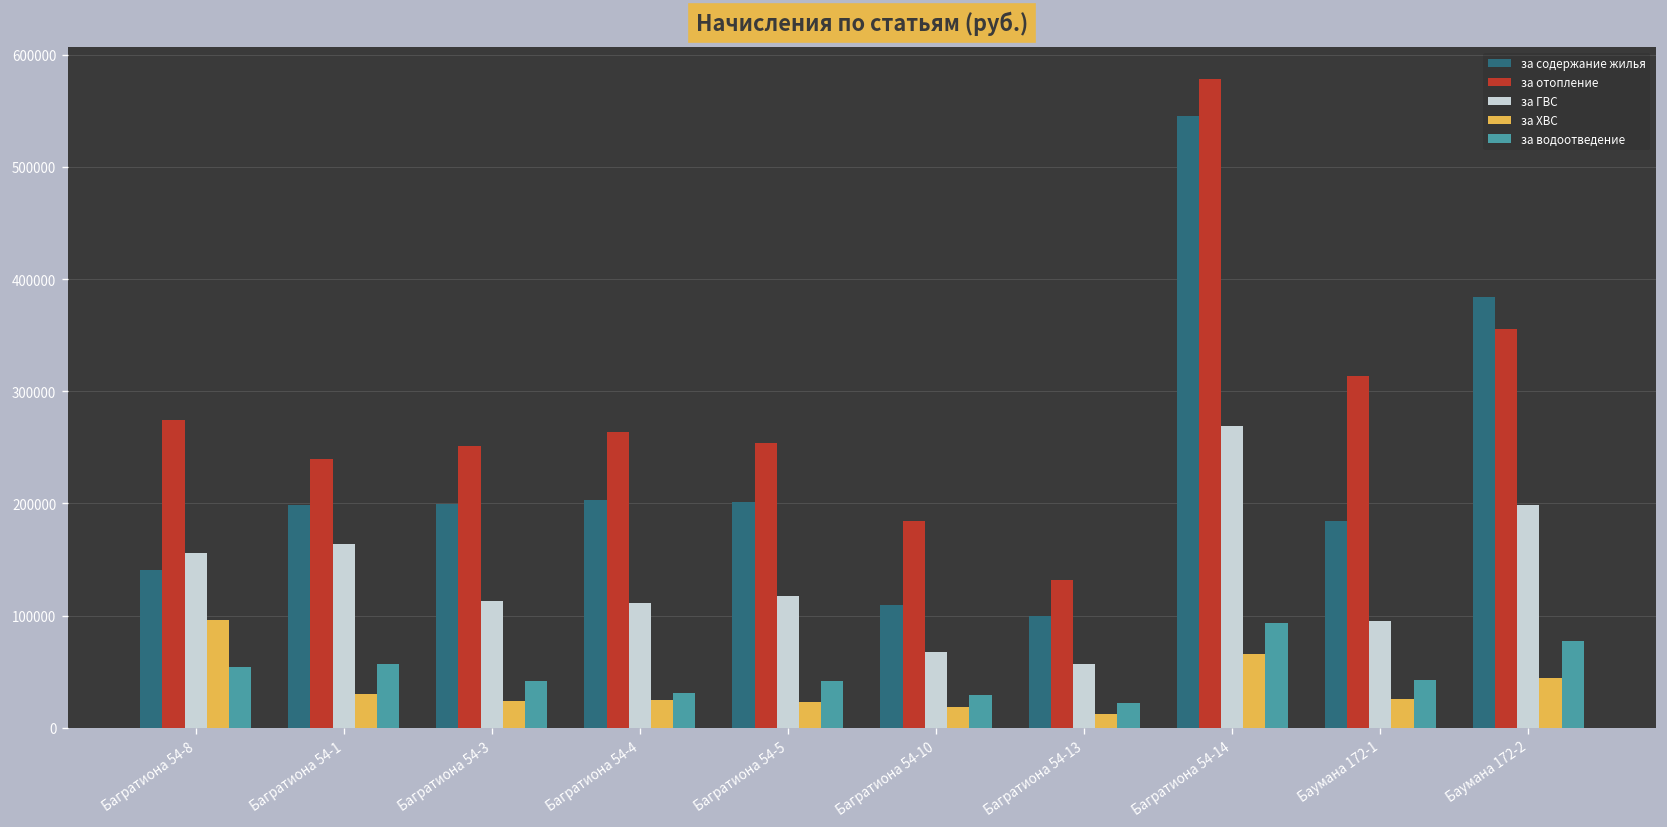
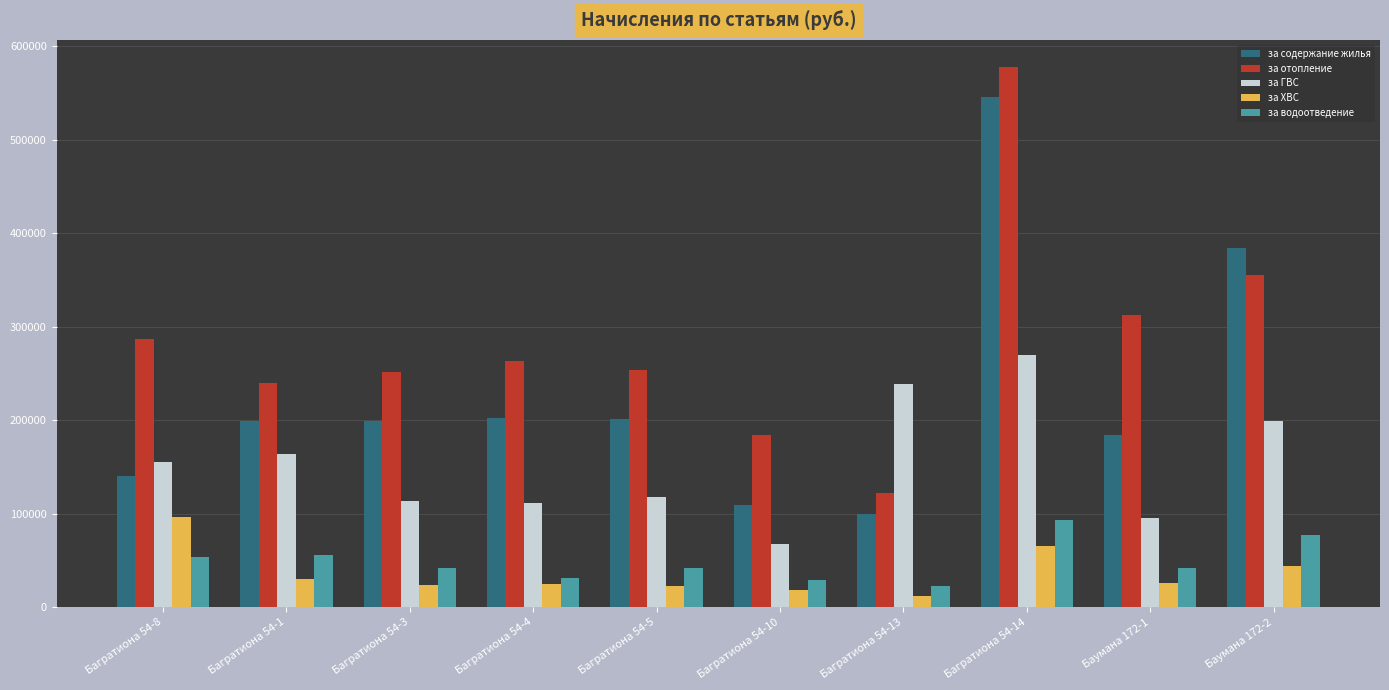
за отопление, Багратиона 54-8: 270000 -> 290000
за отопление, Багратиона 54-13: 130000 -> 120000
за ГВС, Багратиона 54-13: 60000 -> 240000
